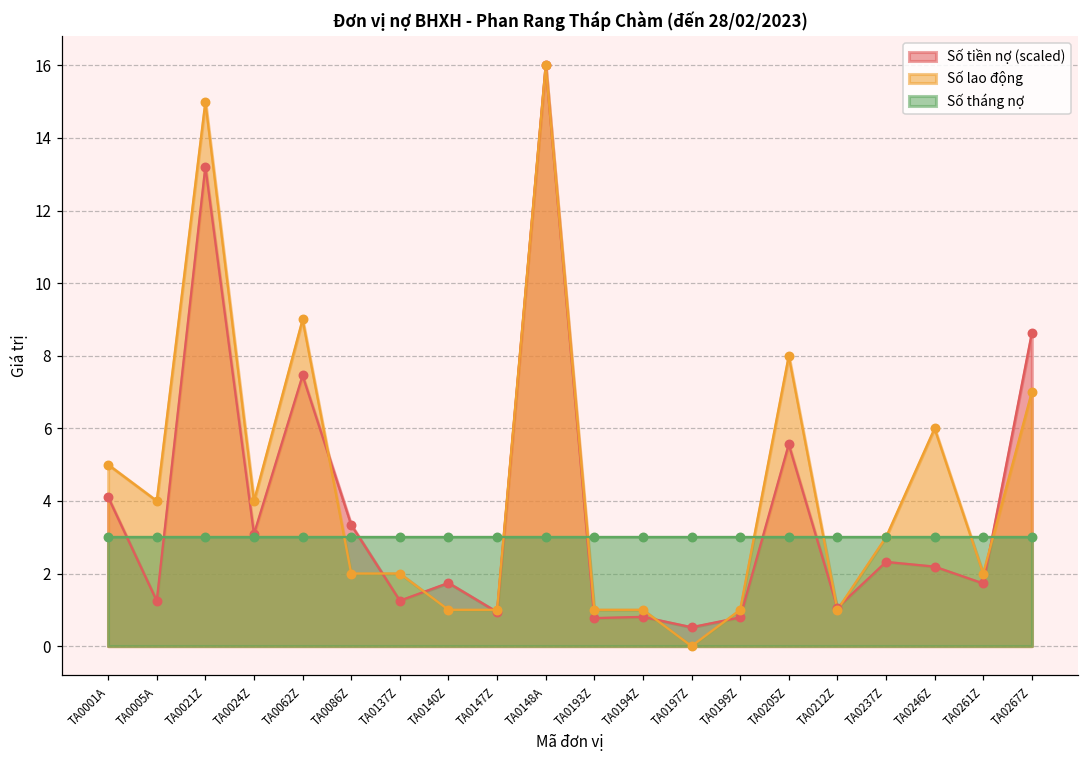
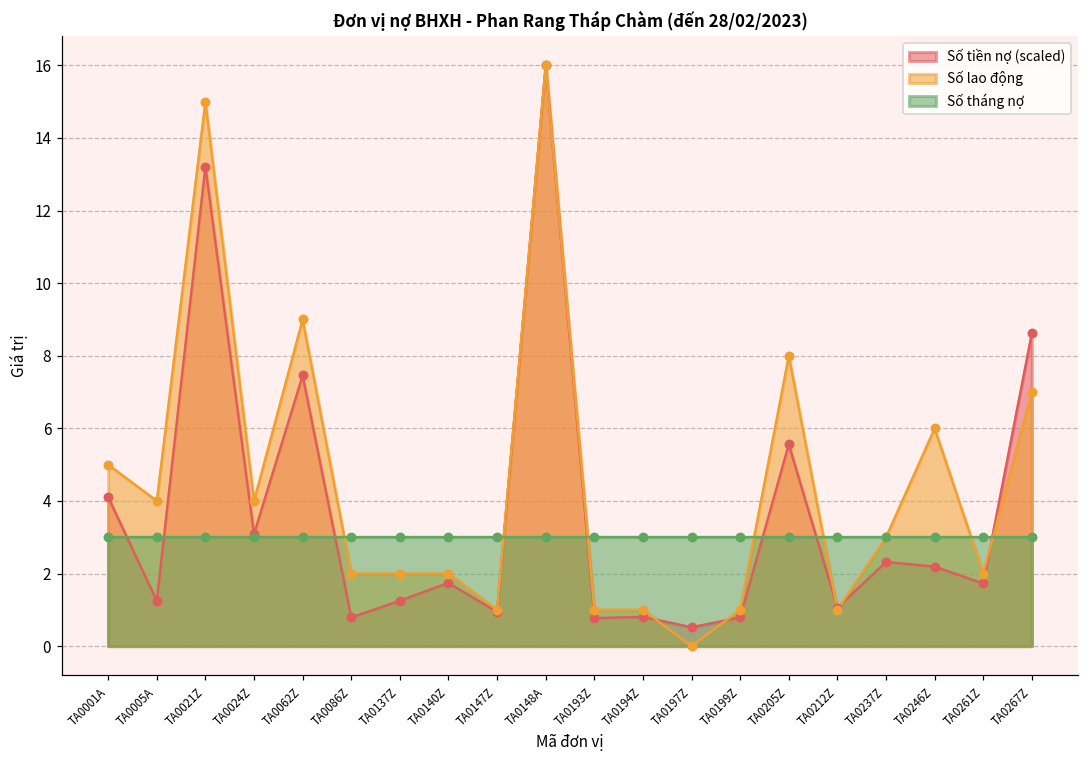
Số tiền nợ (scaled), TA0086Z: 3.3 -> 0.8
Số lao động, TA0140Z: 1 -> 2
